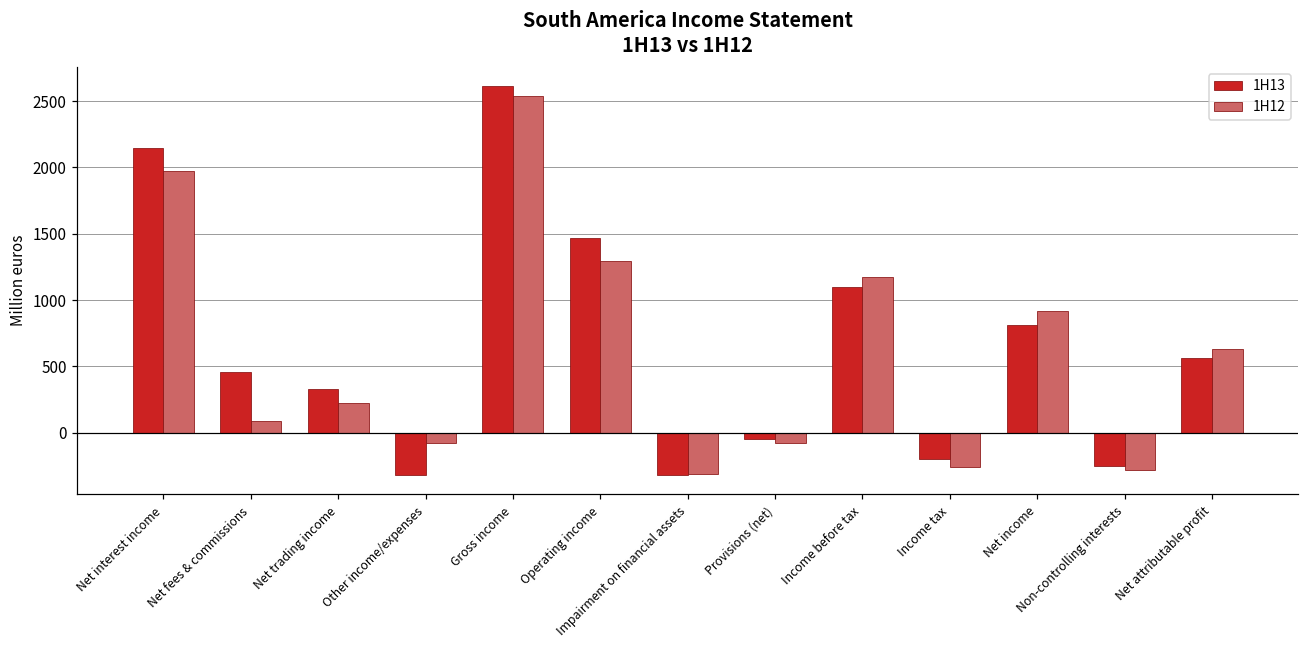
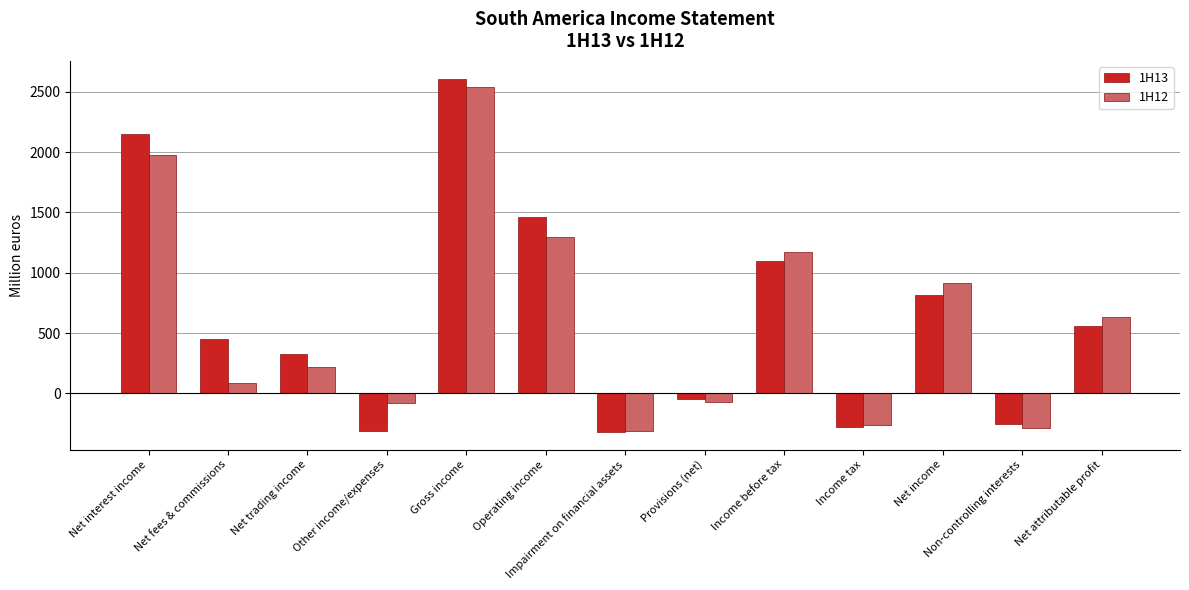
1H13, Income tax: -200 -> -280
